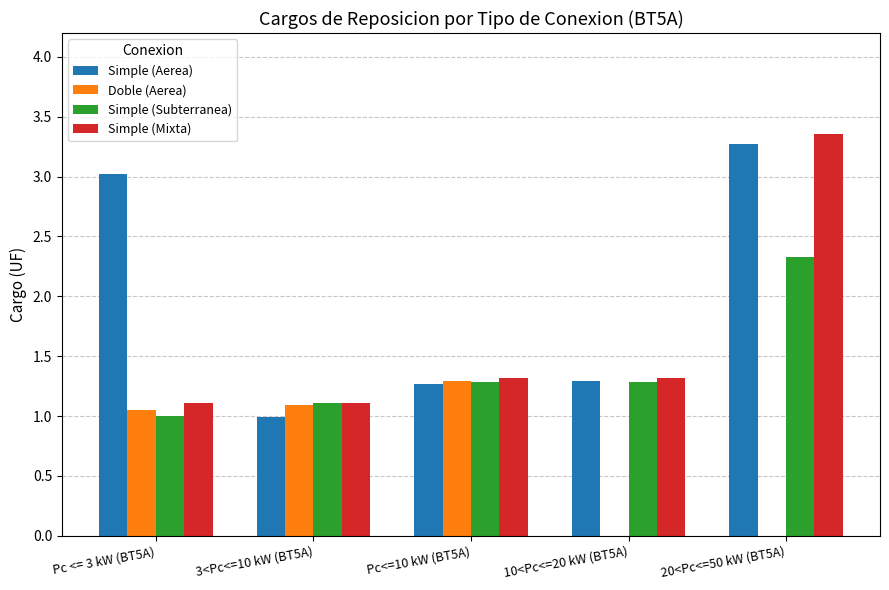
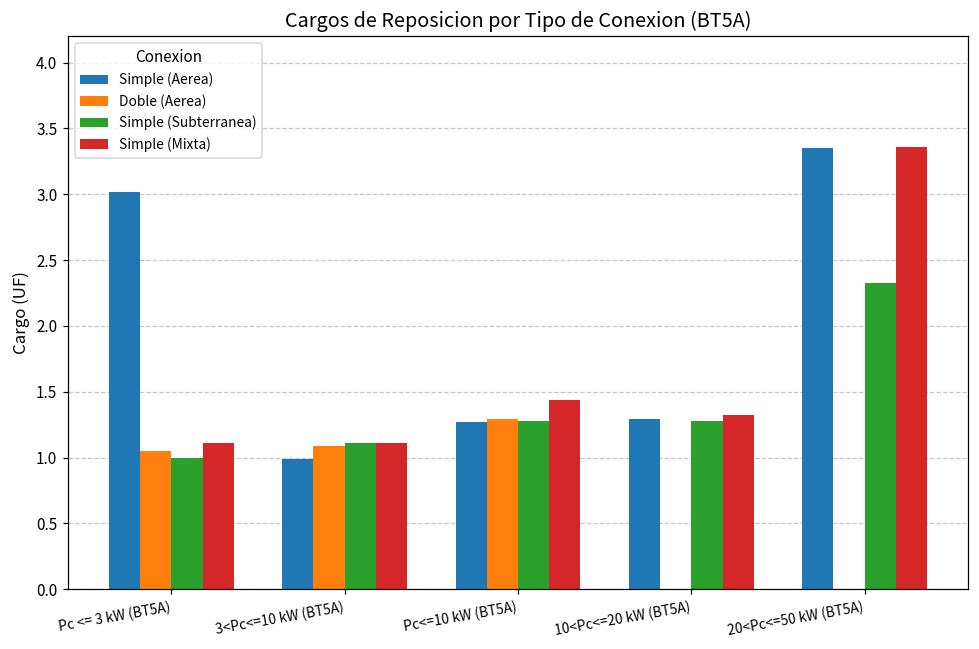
Simple (Mixta), Pc<=10 kW (BT5A): 1.32 -> 1.44
Simple (Aerea), 20<Pc<=50 kW (BT5A): 3.27 -> 3.35
